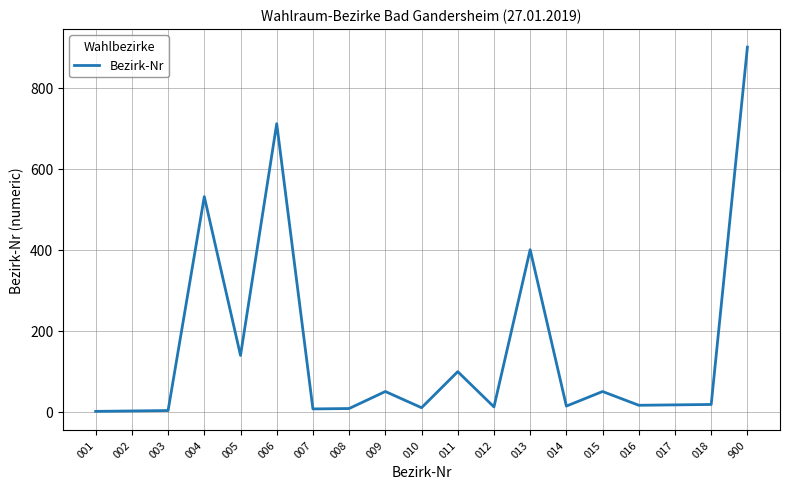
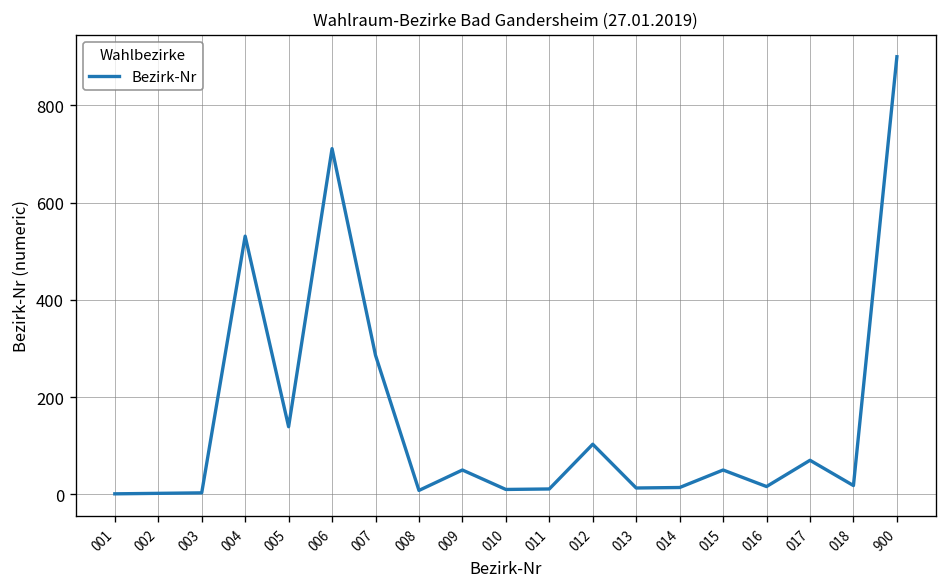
007: 10 -> 290
011: 100 -> 10
012: 10 -> 100
013: 400 -> 10
017: 20 -> 70
